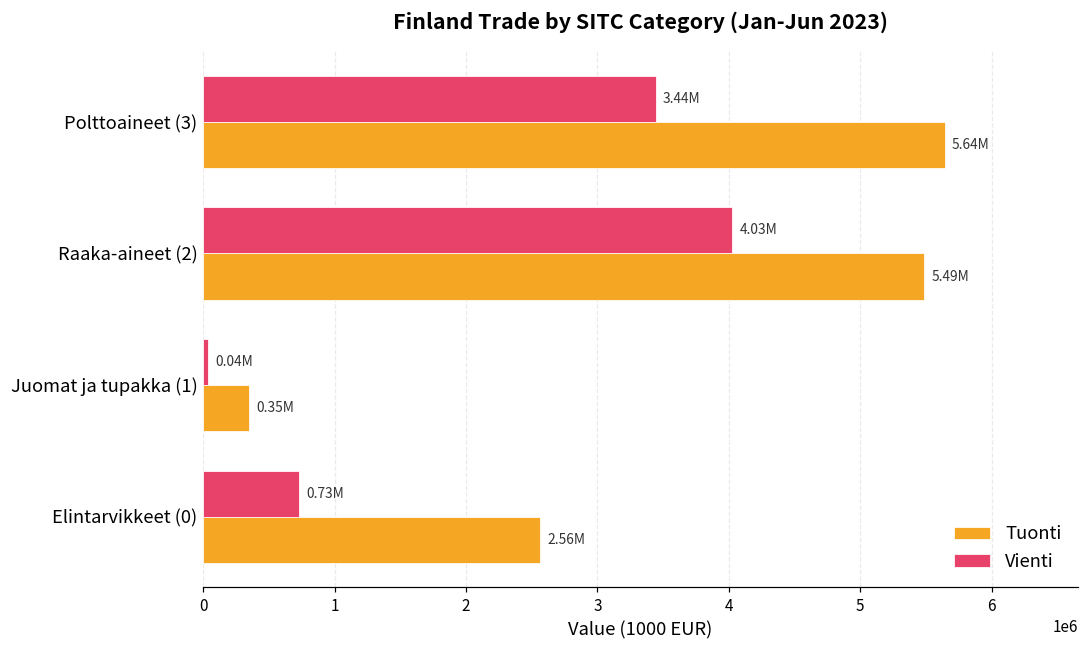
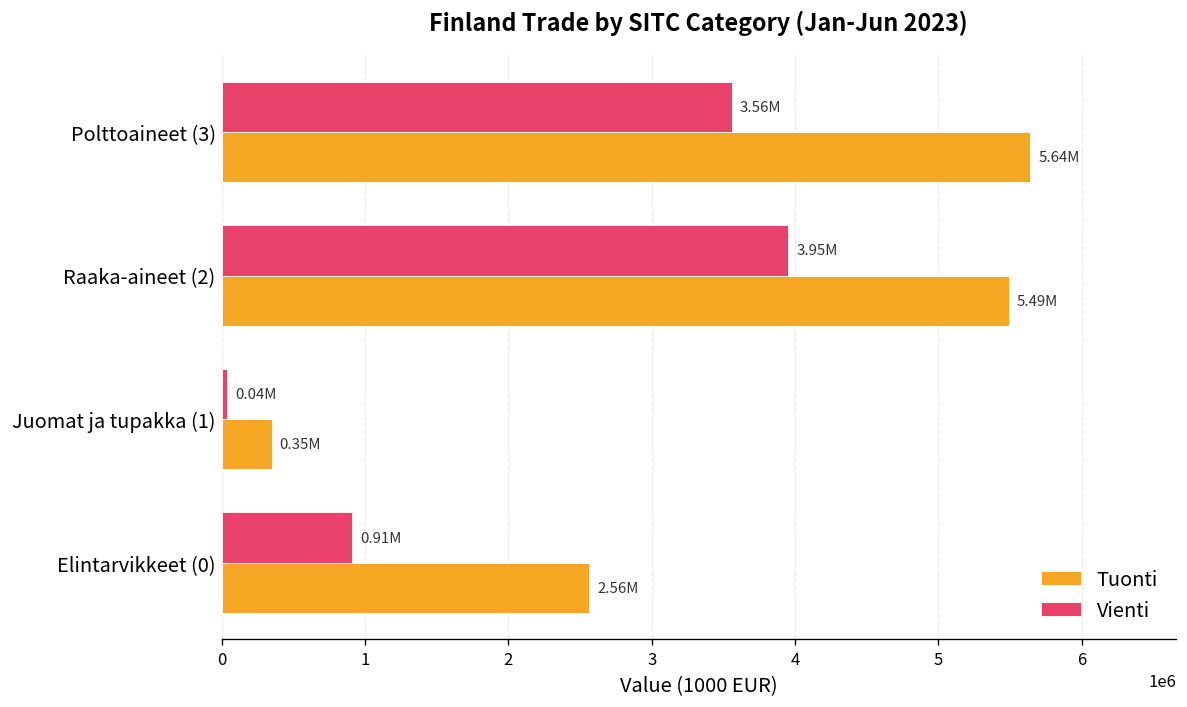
Vienti, Polttoaineet (3): 3.44M -> 3.56M
Vienti, Raaka-aineet (2): 4.03M -> 3.95M
Vienti, Elintarvikkeet (0): 0.73M -> 0.91M
